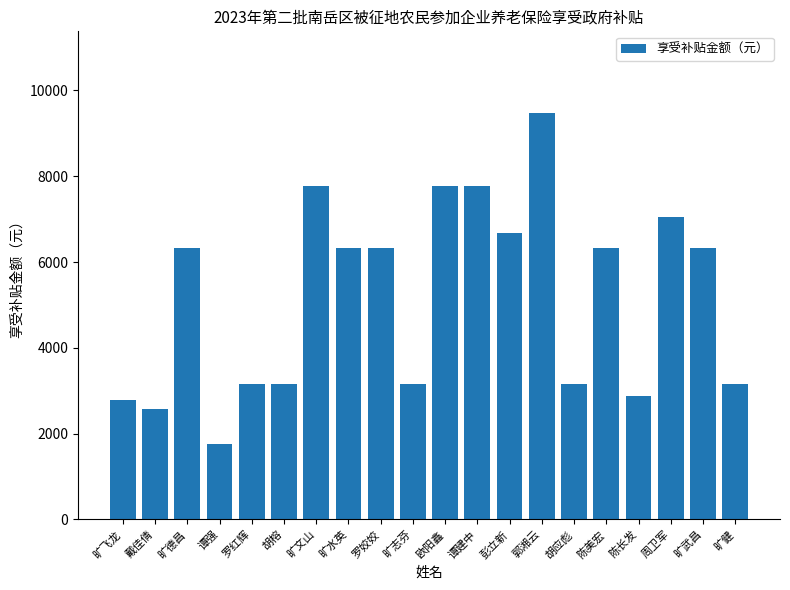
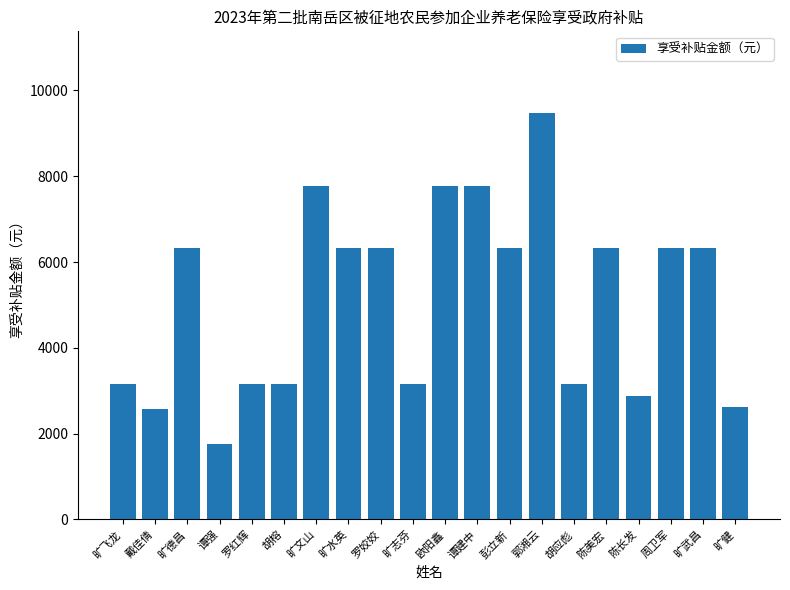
旷飞龙: 2800 -> 3200
彭立新: 6700 -> 6300
周卫军: 7100 -> 6300
旷健: 3200 -> 2600
